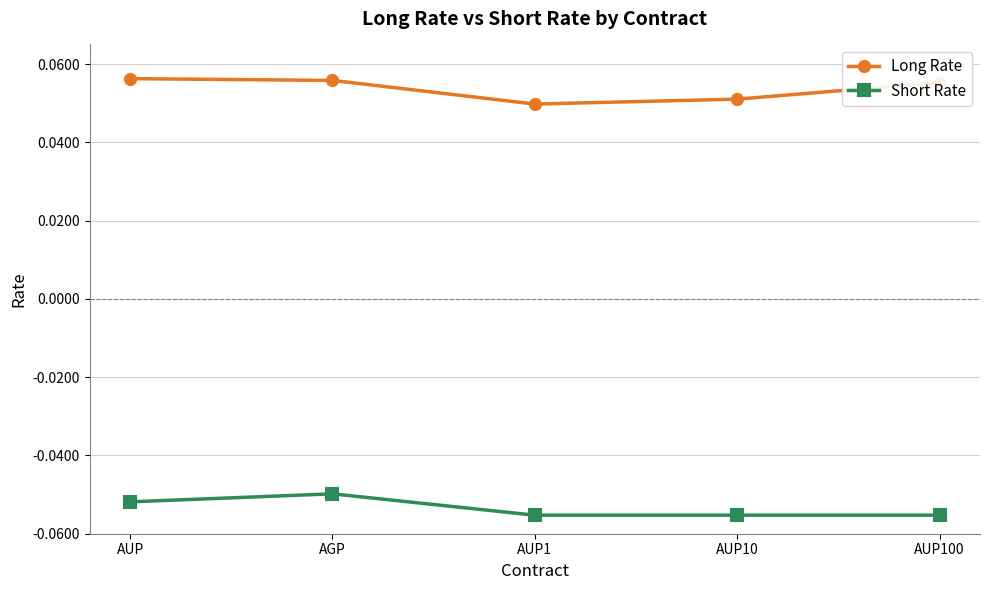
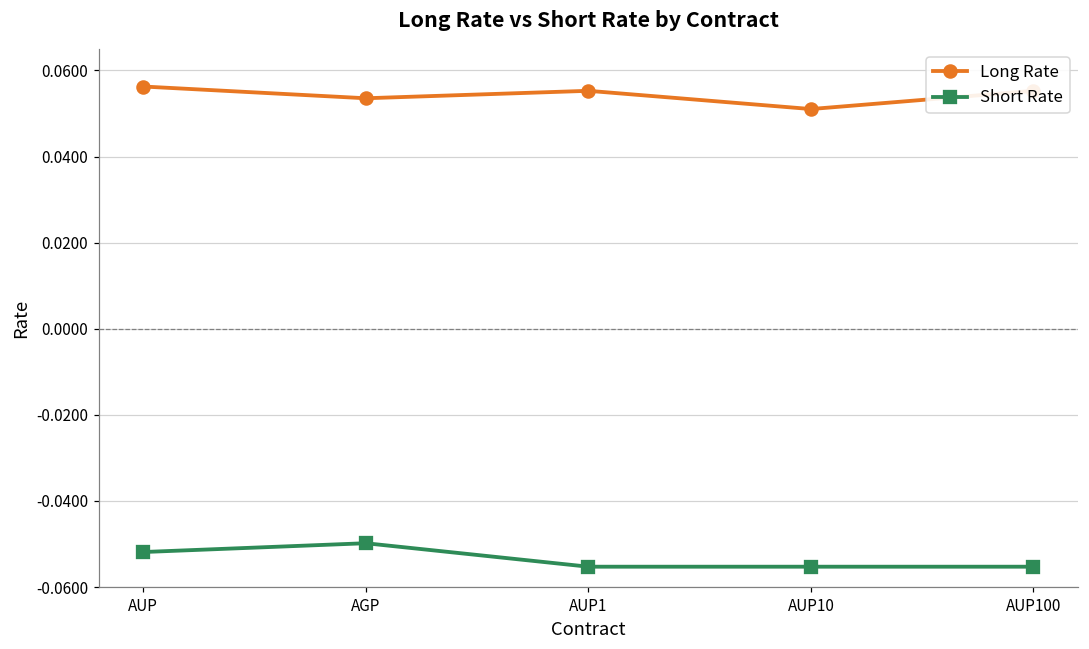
Long Rate, AGP: 0.056 -> 0.054
Long Rate, AUP1: 0.050 -> 0.055
